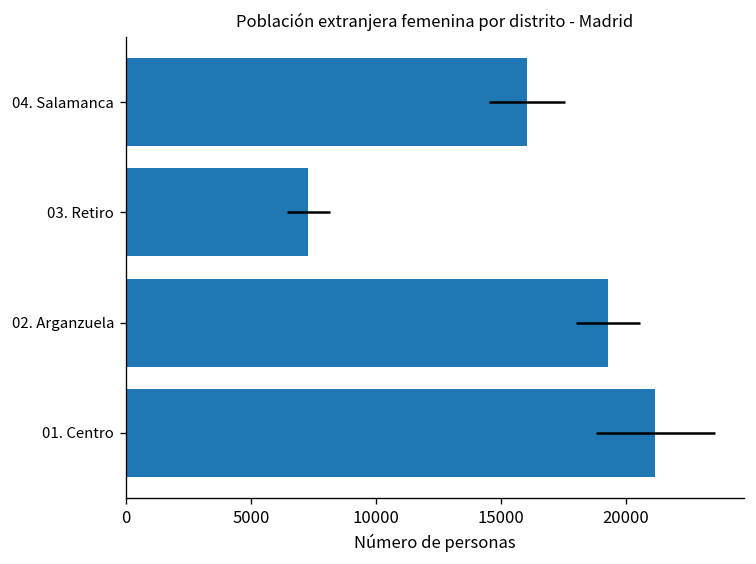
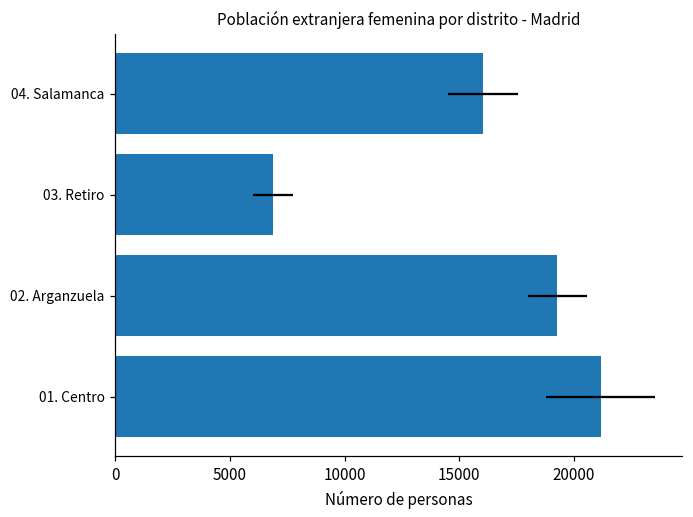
03. Retiro: 7300 -> 6900
